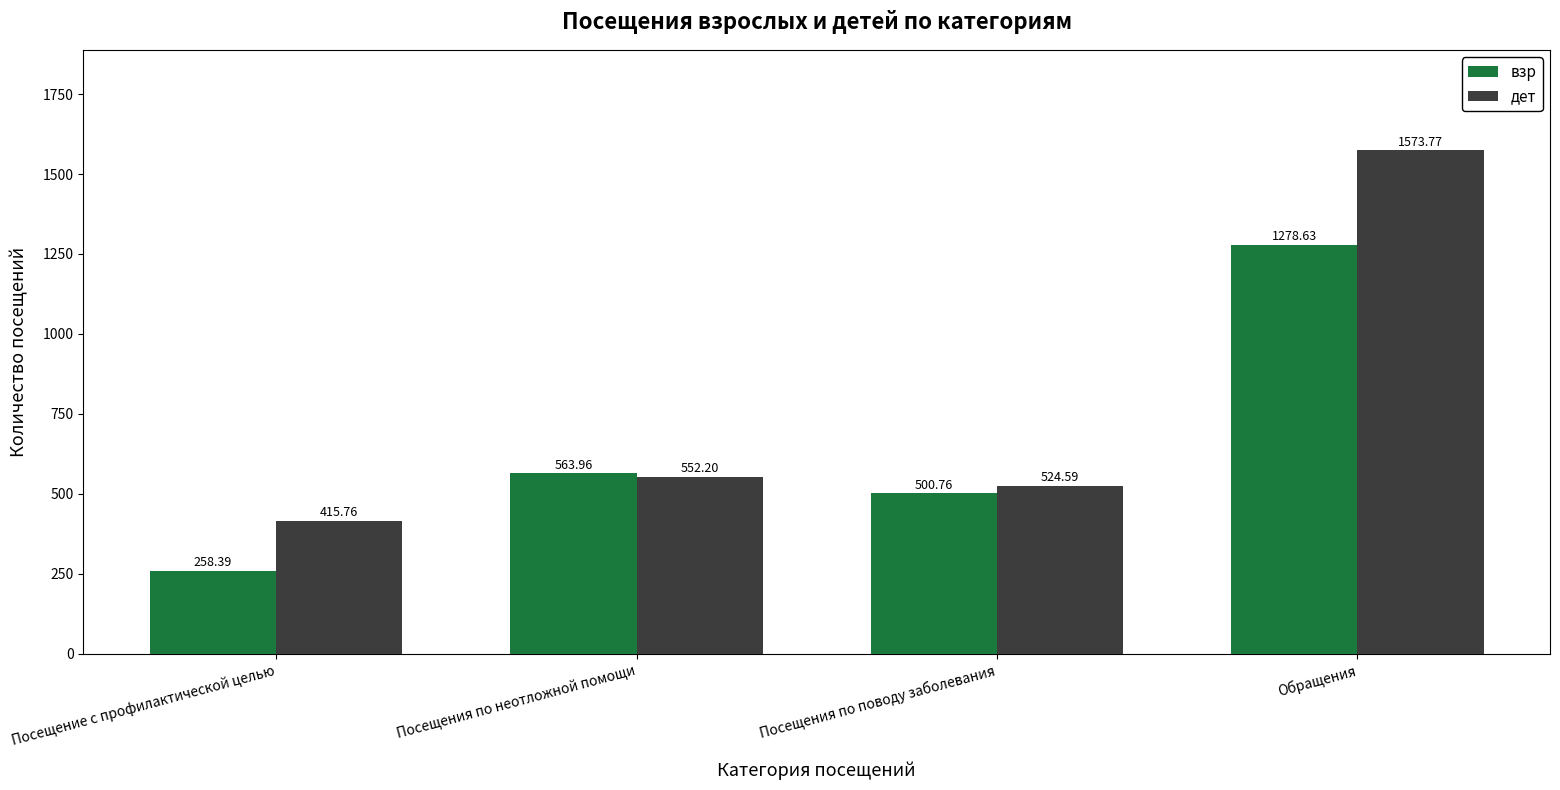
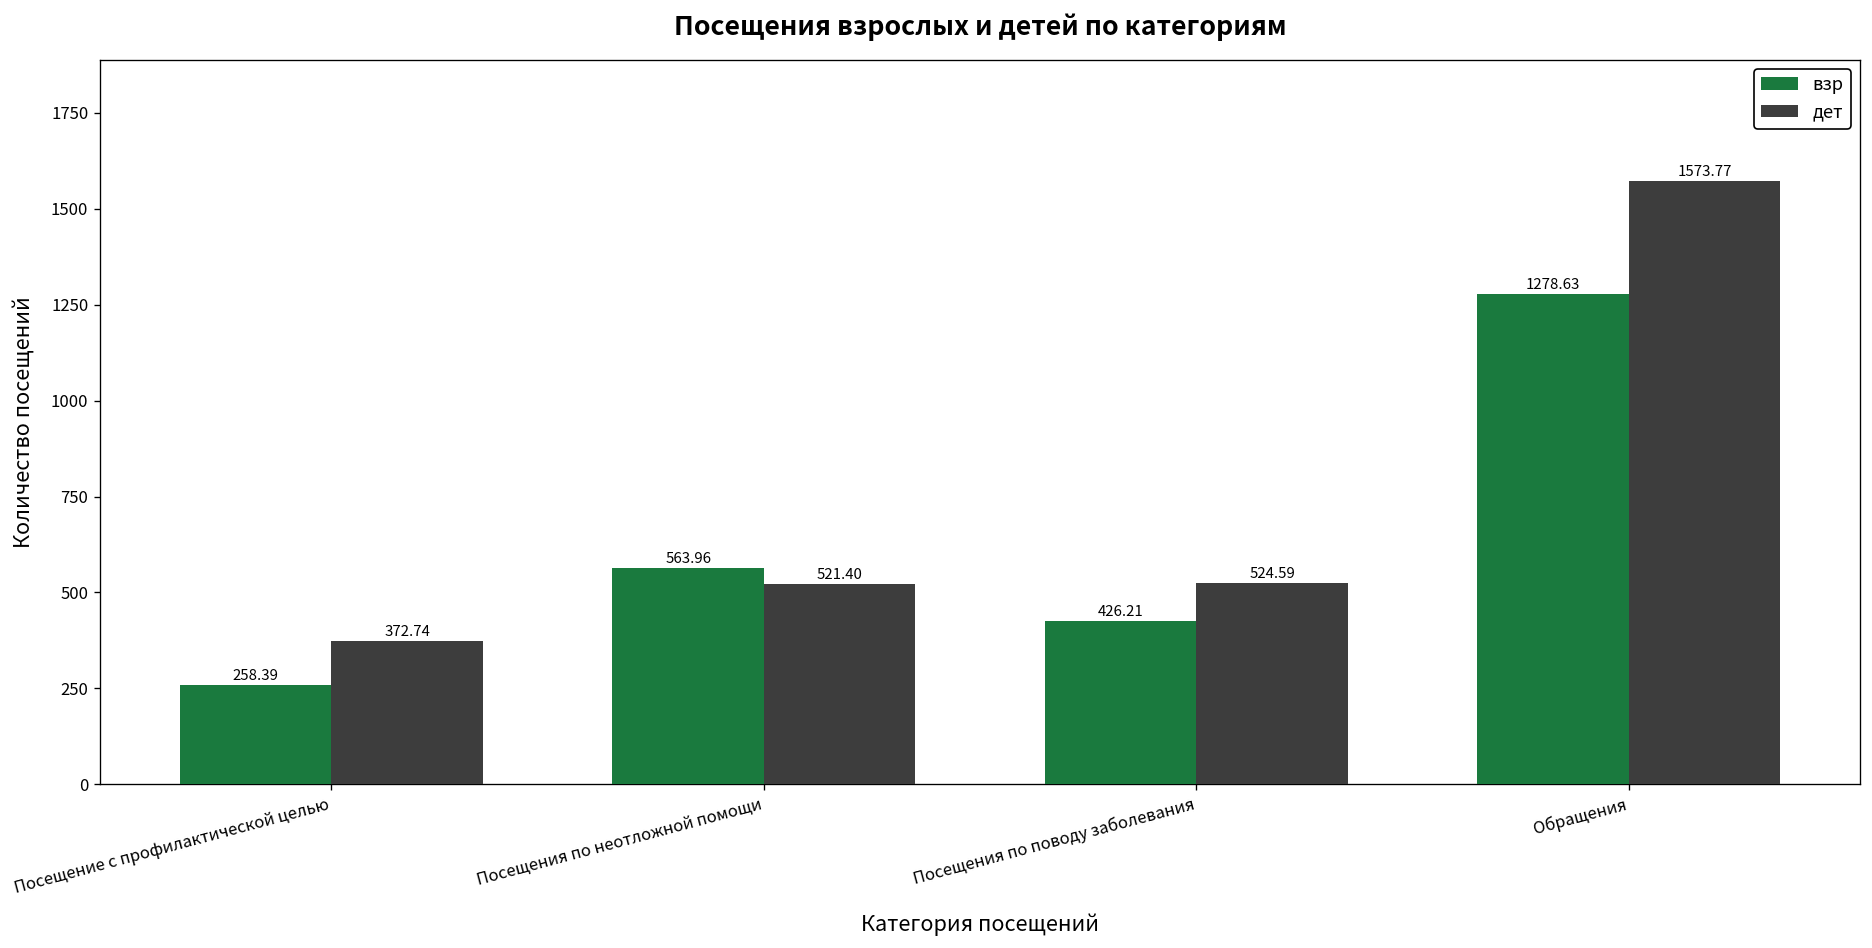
дет, Посещение с профилактической целью: 415.76 -> 372.74
дет, Посещения по неотложной помощи: 552.20 -> 521.40
взр, Посещения по поводу заболевания: 500.76 -> 426.21
